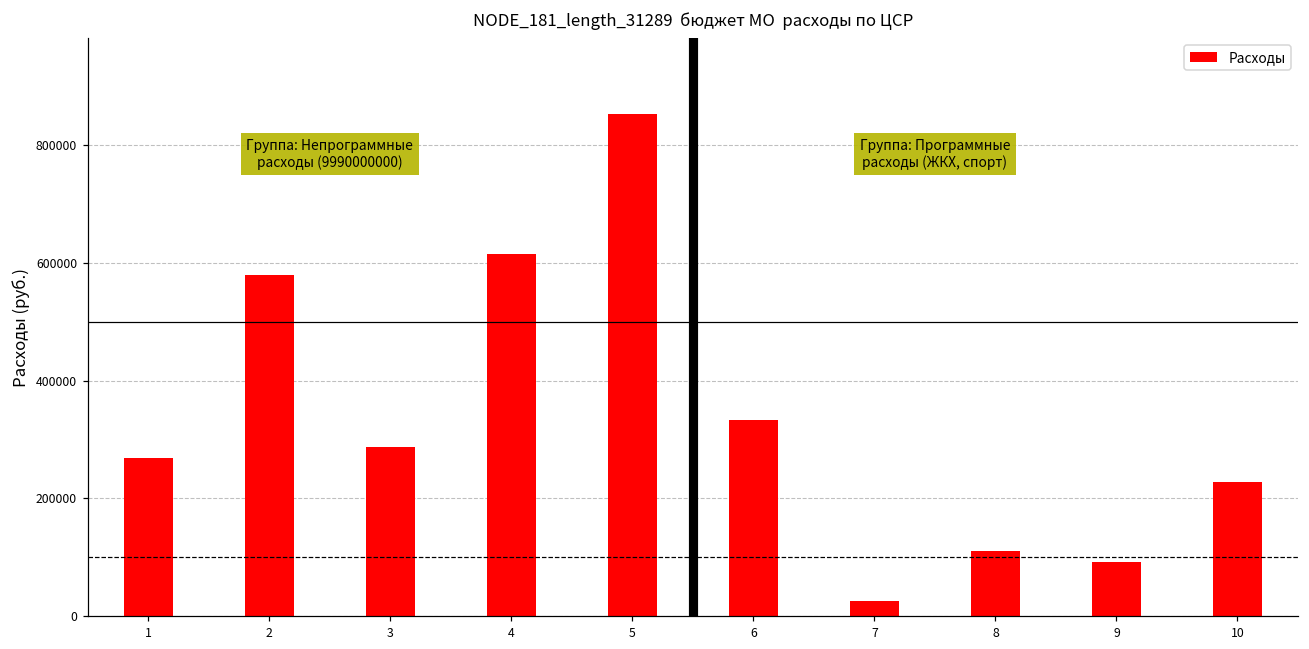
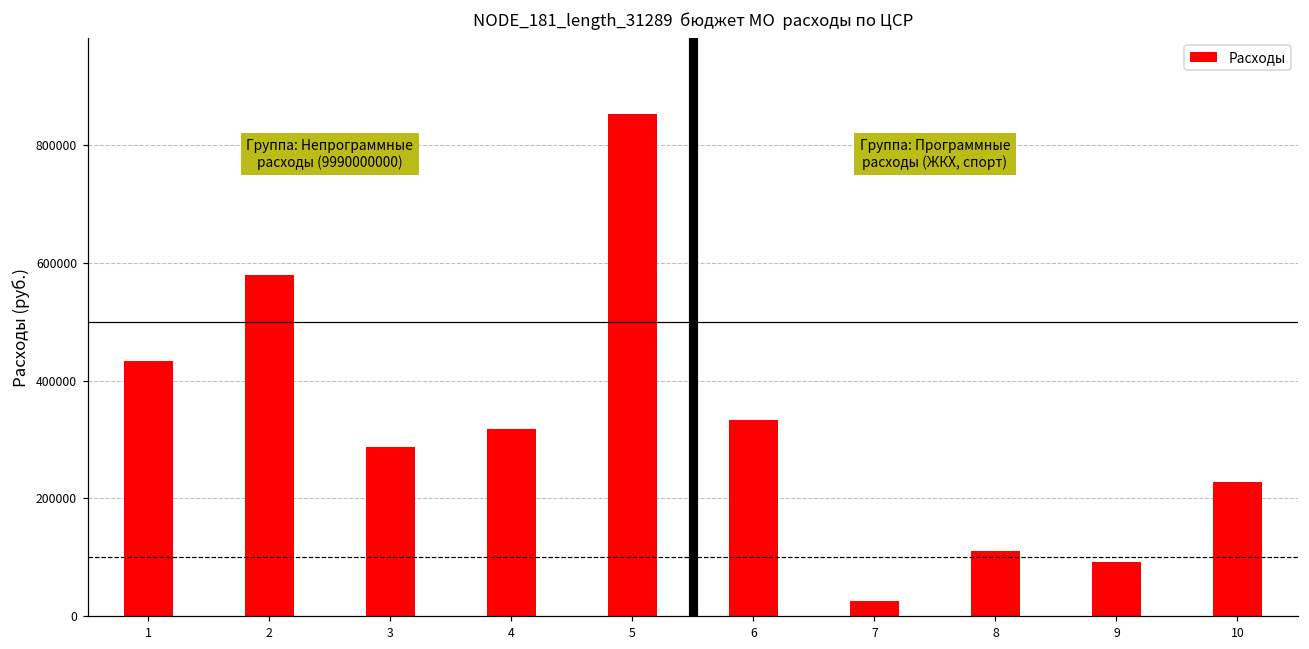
1: 270000 -> 430000
4: 610000 -> 320000
